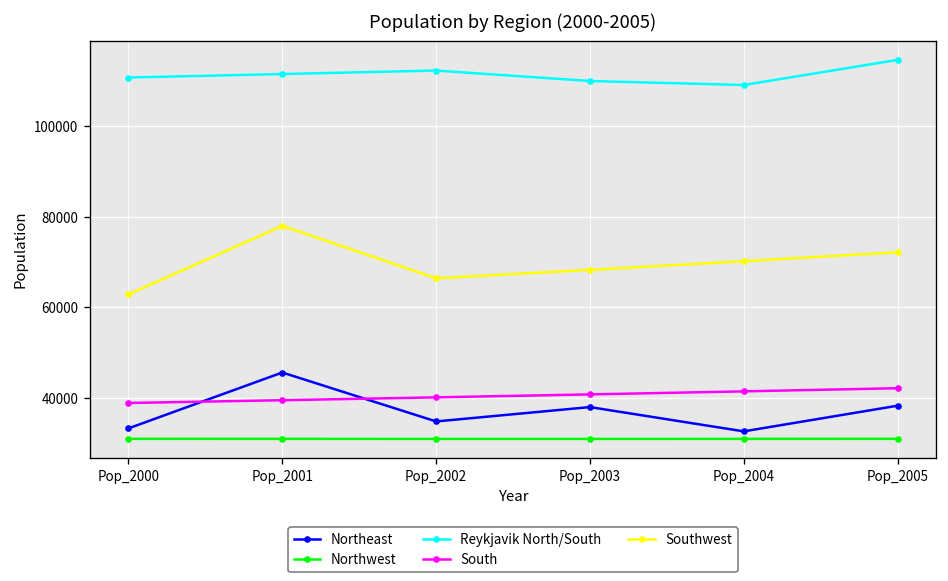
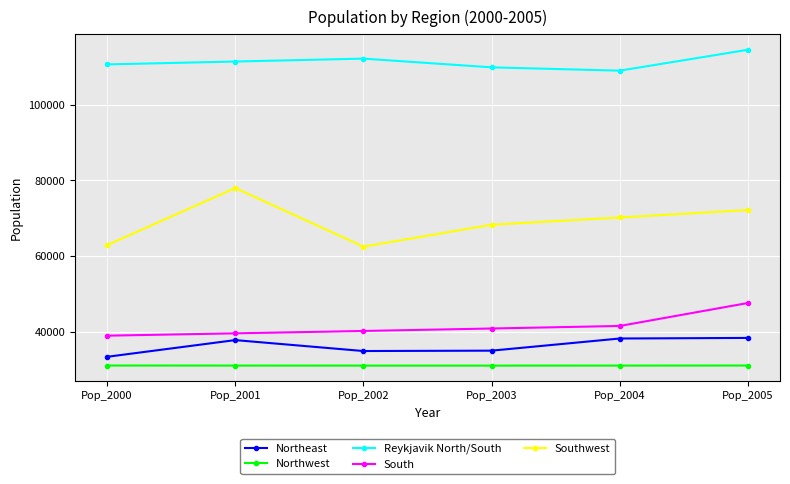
Northeast, Pop_2001: 46000 -> 38000
Southwest, Pop_2002: 66000 -> 62000
Northeast, Pop_2003: 38000 -> 35000
Northeast, Pop_2004: 33000 -> 38000
South, Pop_2005: 42000 -> 48000
